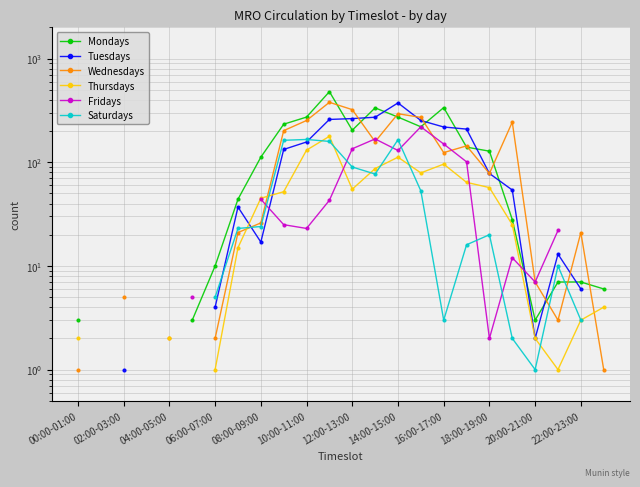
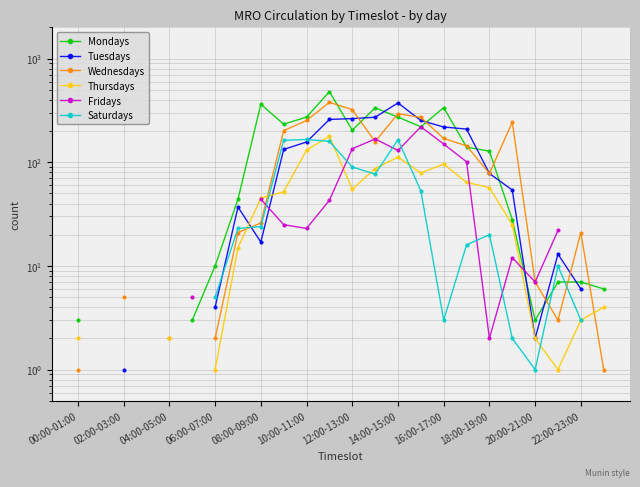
Mondays, 08:00-09:00: 110 -> 360
Wednesdays, 16:00-17:00: 120 -> 170
